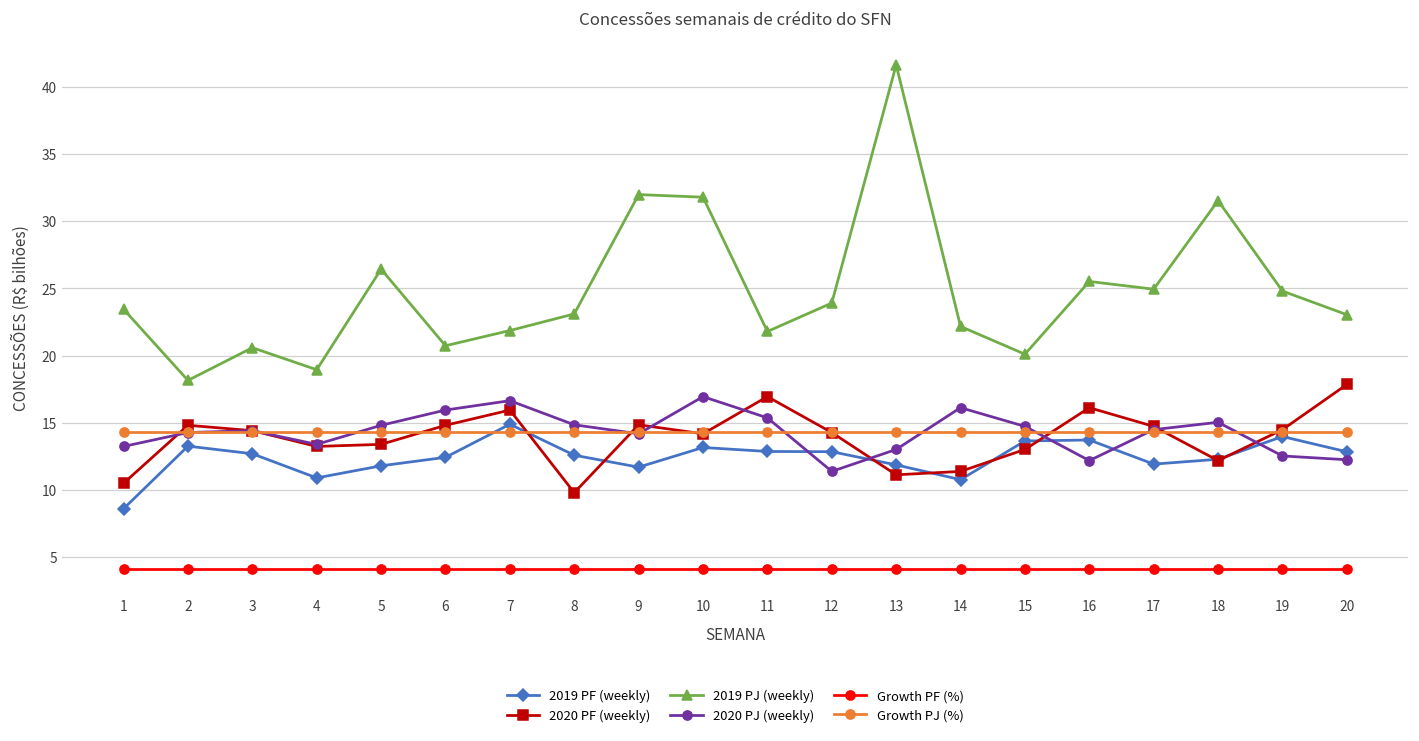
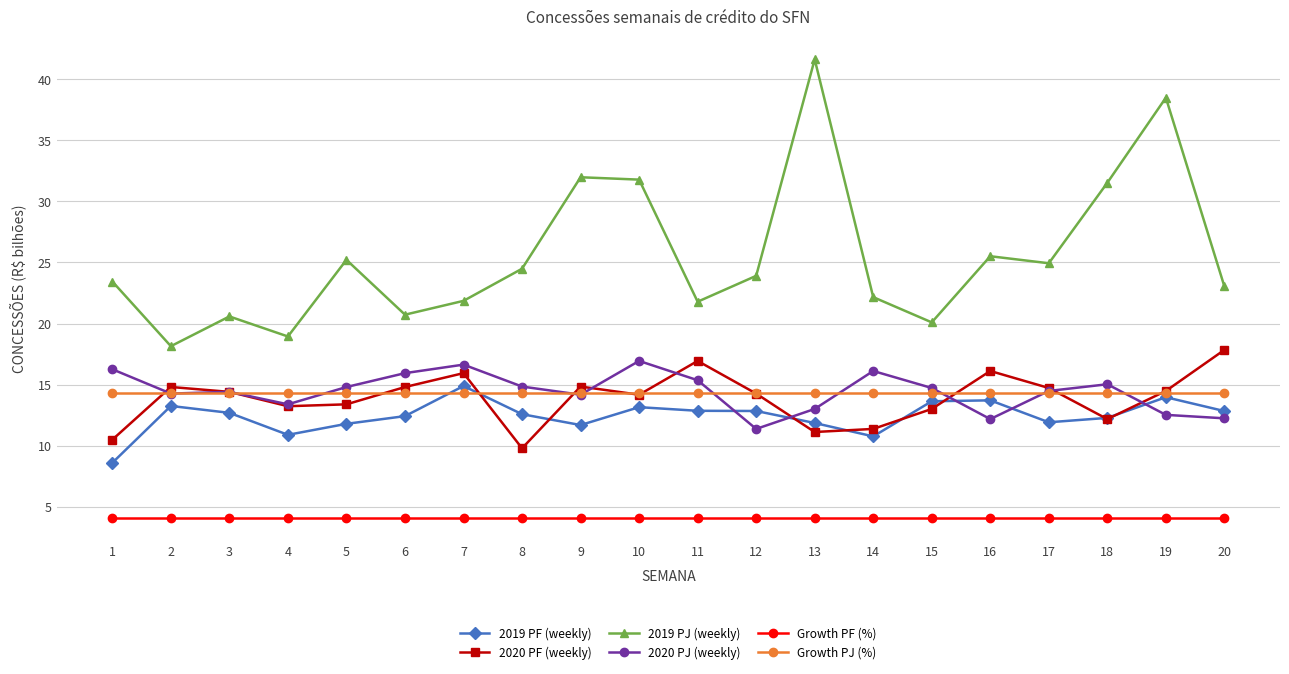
2020 PJ (weekly), 1: 13.2 -> 16.3
2019 PJ (weekly), 5: 26.4 -> 25.2
2019 PJ (weekly), 8: 23.1 -> 24.5
2019 PJ (weekly), 19: 24.8 -> 38.5
